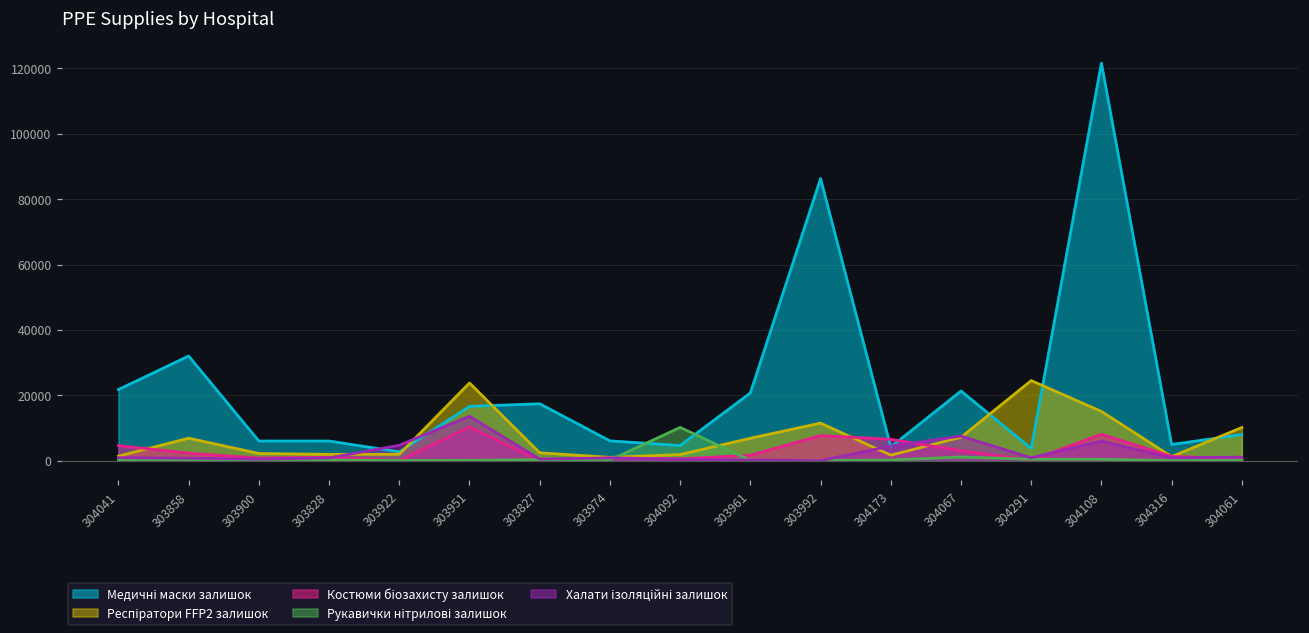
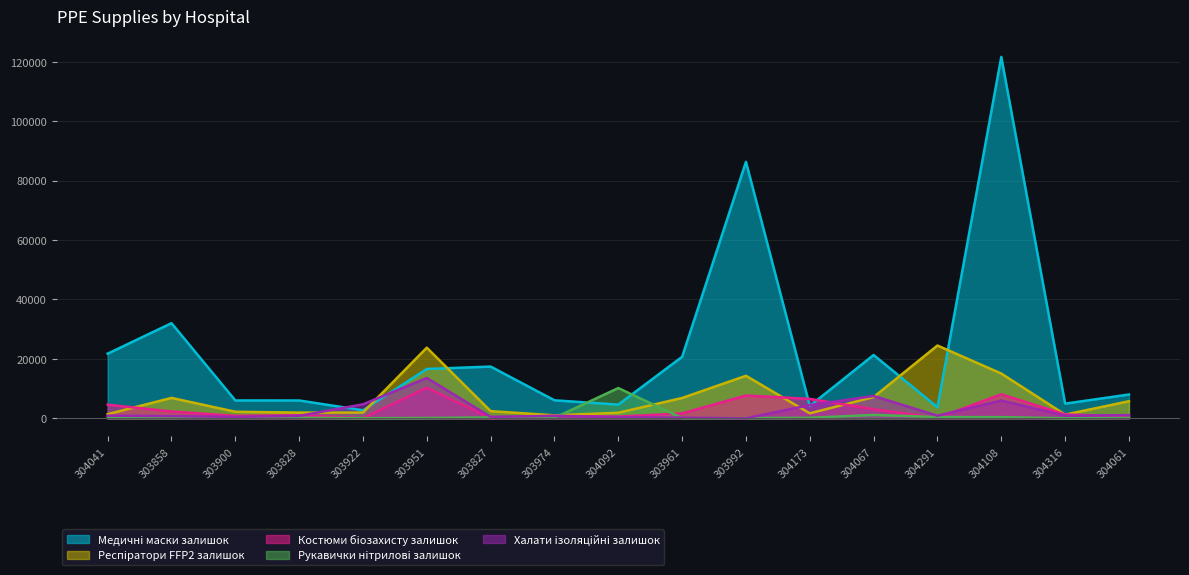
Респіратори FFP2 залишок, 303992: 11000 -> 14000
Респіратори FFP2 залишок, 304061: 10000 -> 6000
